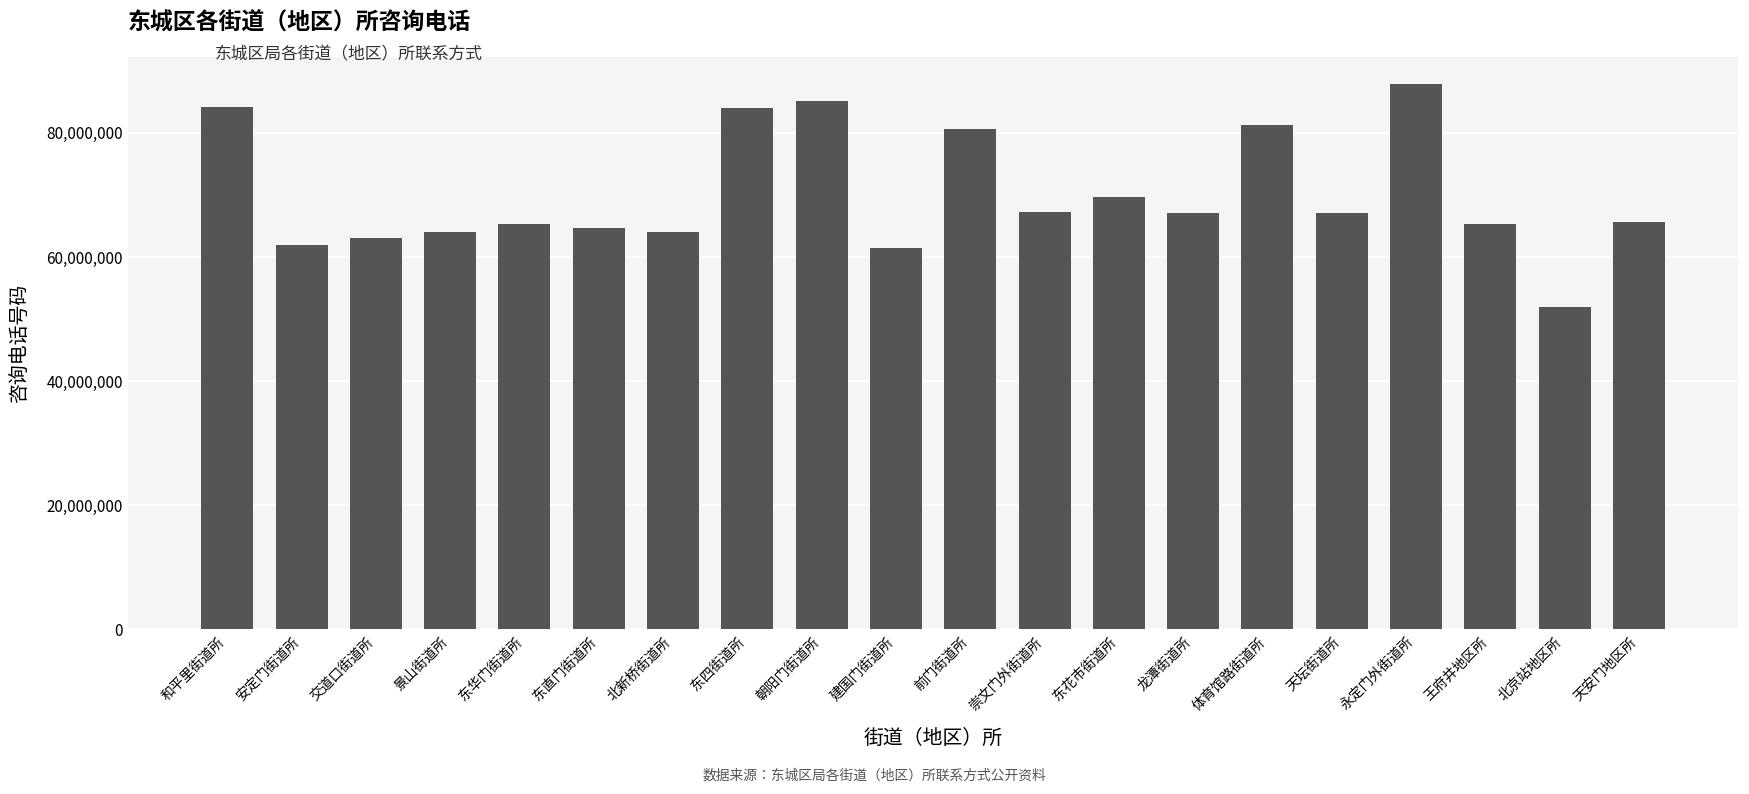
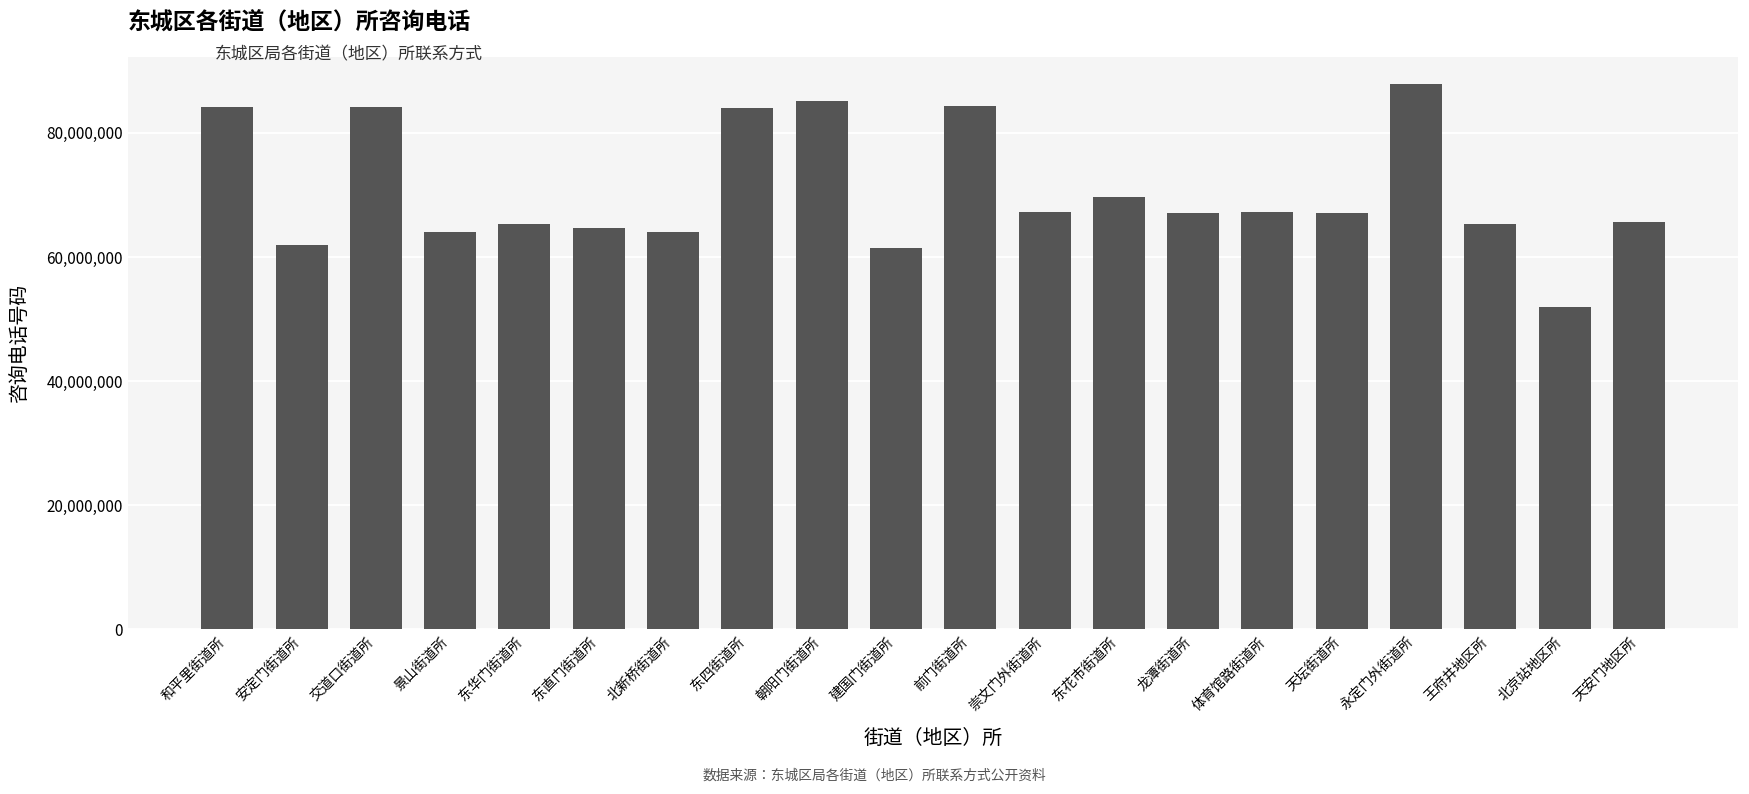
交道口街道所: 63,000,000 -> 84,000,000
前门街道所: 81,000,000 -> 84,000,000
体育馆路街道所: 81,000,000 -> 67,000,000
